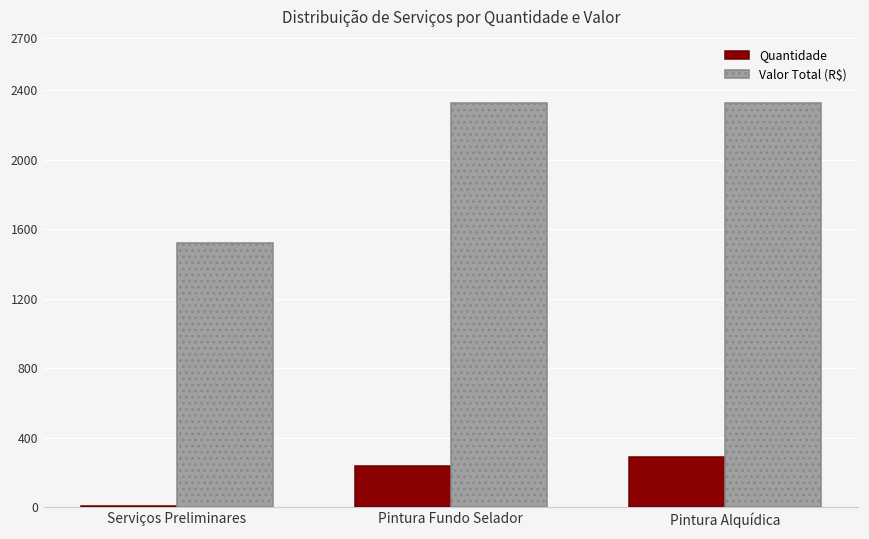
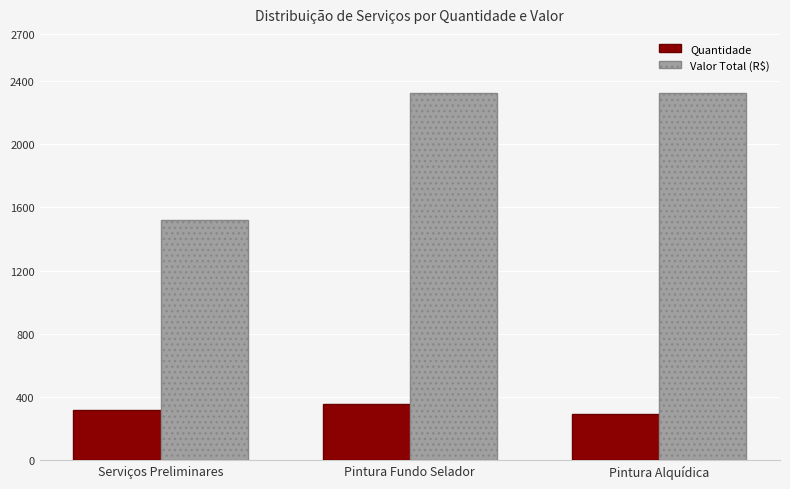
Quantidade, Serviços Preliminares: 0 -> 320
Quantidade, Pintura Fundo Selador: 240 -> 350
